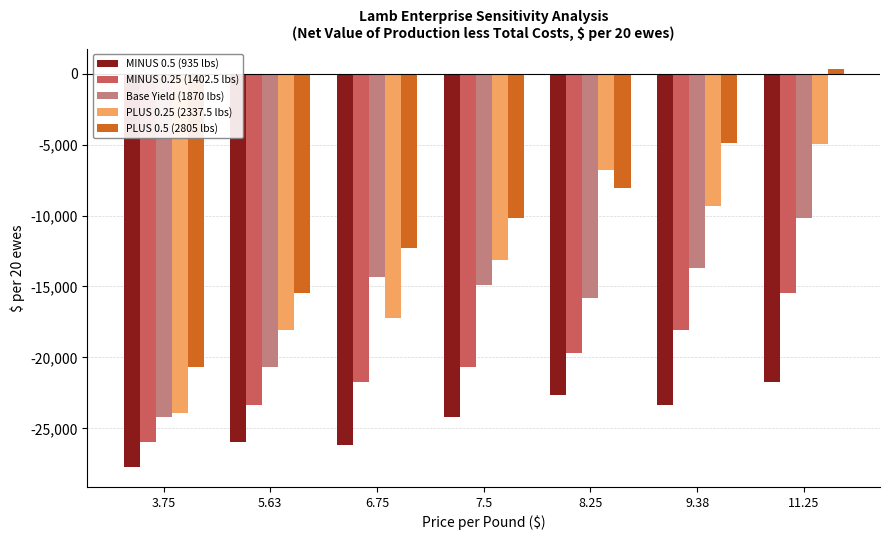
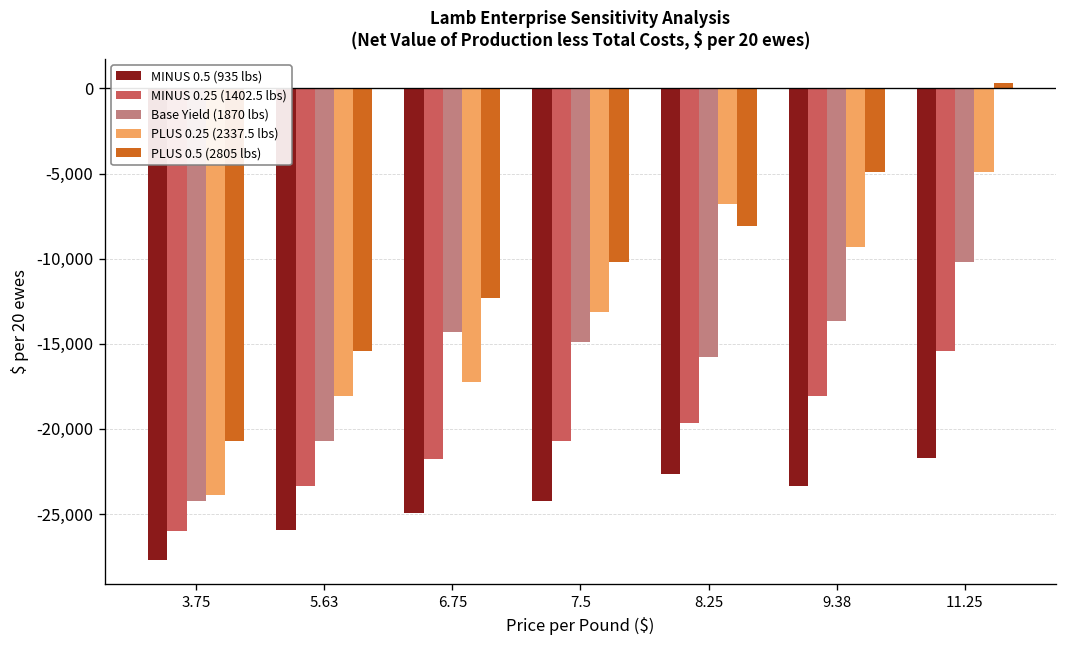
MINUS 0.5 (935 lbs), 6.75: -26,100 -> -24,900
